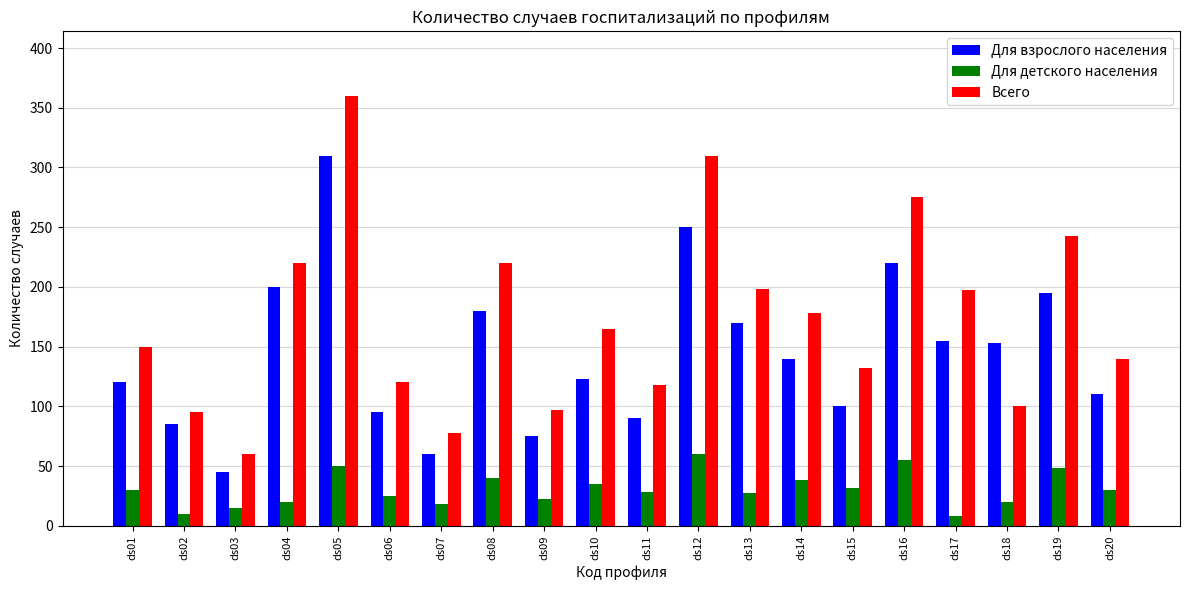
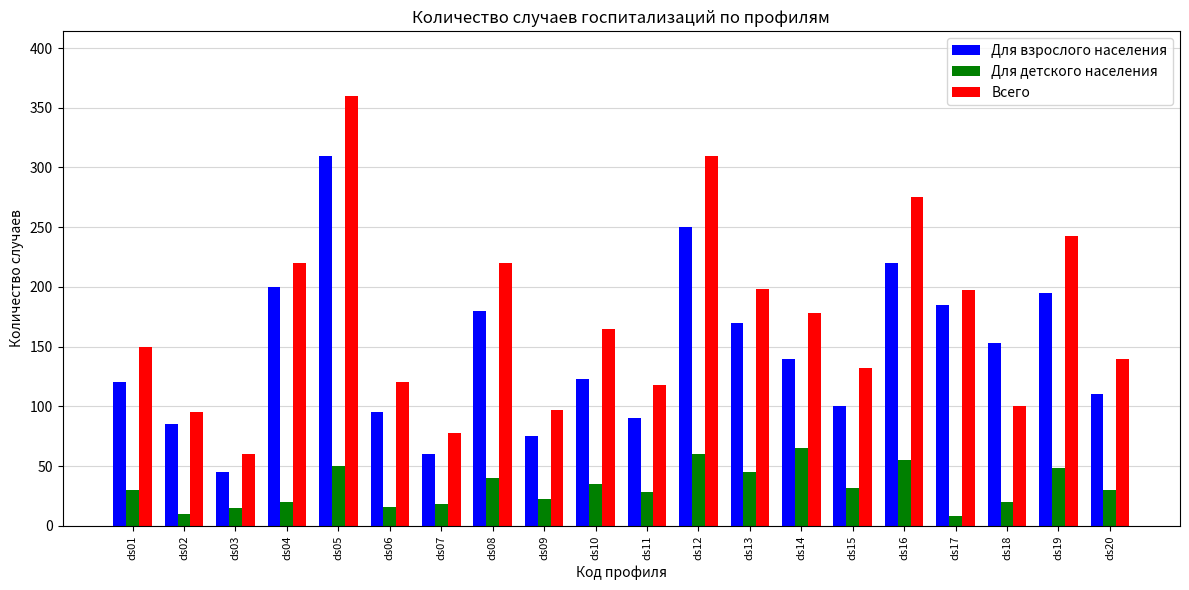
Для детского населения, ds06: 25 -> 16
Для детского населения, ds13: 27 -> 45
Для детского населения, ds14: 38 -> 65
Для взрослого населения, ds17: 155 -> 185
